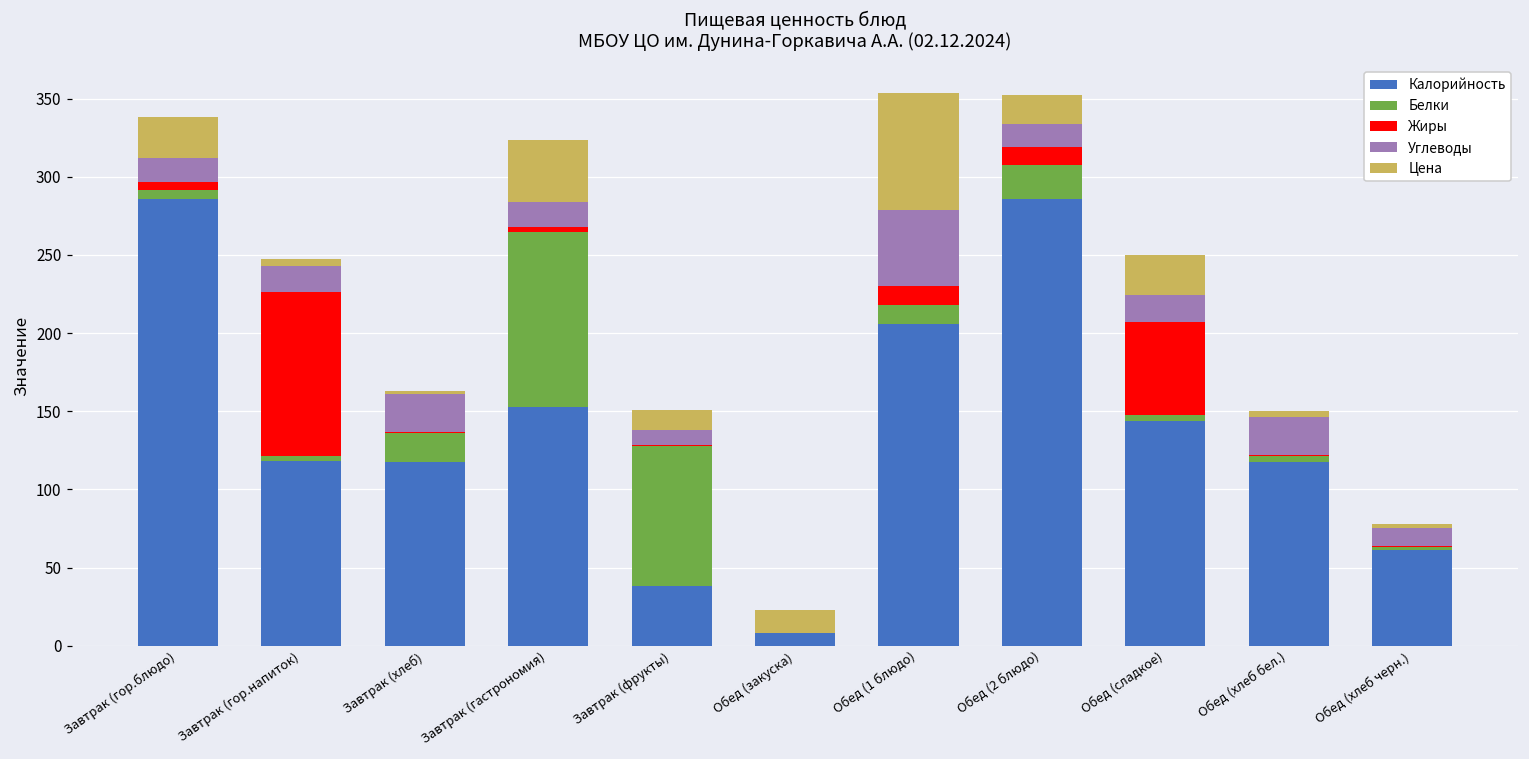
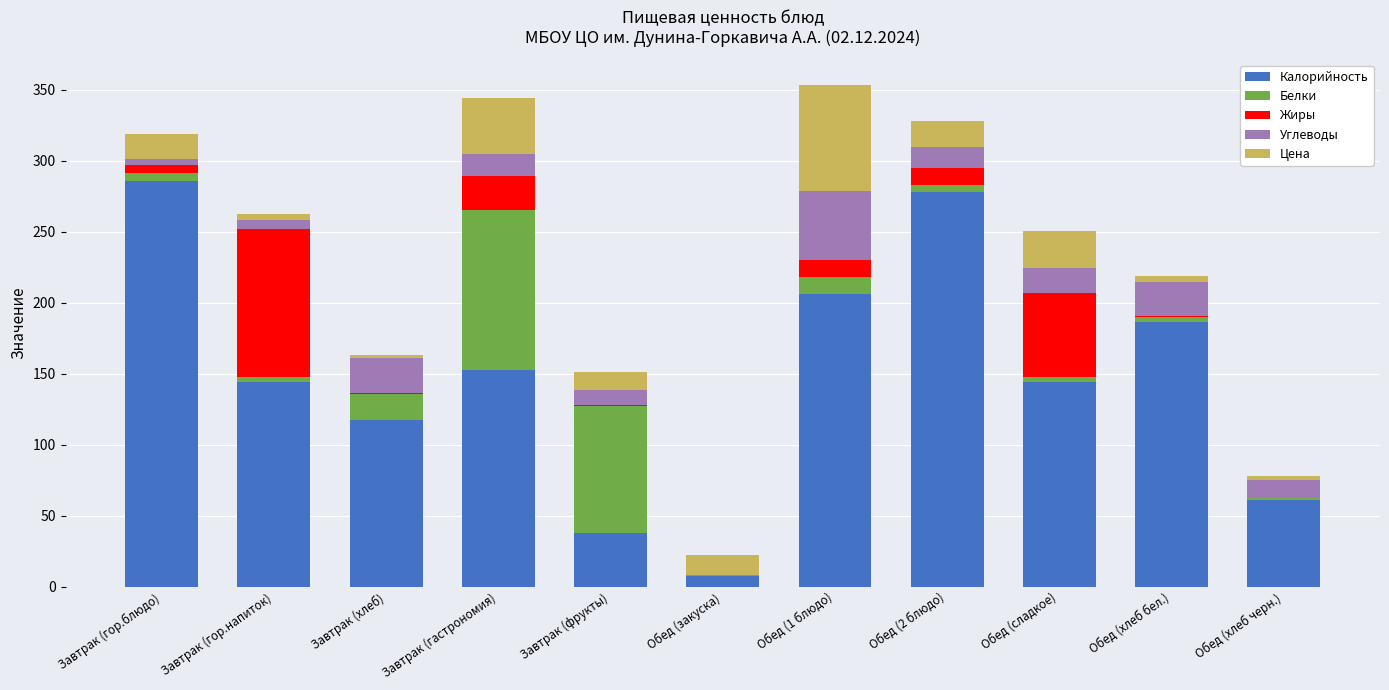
Углеводы, Завтрак (гор.блюдо): 15 -> 4
Цена, Завтрак (гор.блюдо): 26 -> 18
Калорийность, Завтрак (гор.напиток): 118 -> 144
Углеводы, Завтрак (гор.напиток): 17 -> 6
Жиры, Завтрак (гастрономия): 3 -> 24
Калорийность, Обед (2 блюдо): 286 -> 278
Белки, Обед (2 блюдо): 21 -> 5
Калорийность, Обед (хлеб бел.): 118 -> 186
